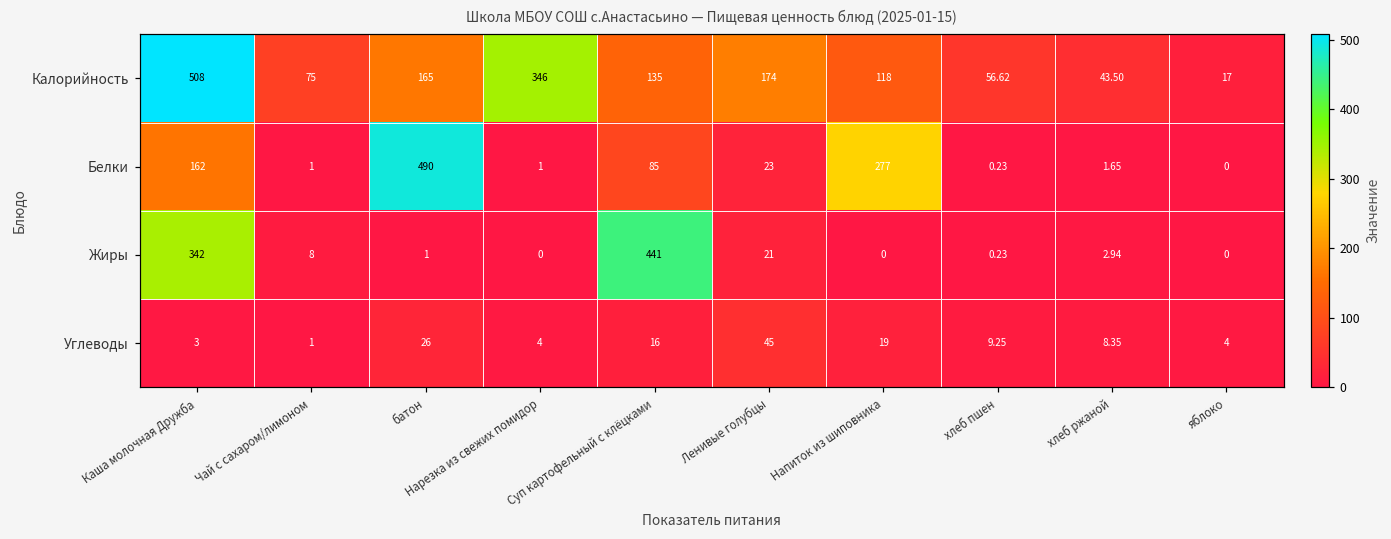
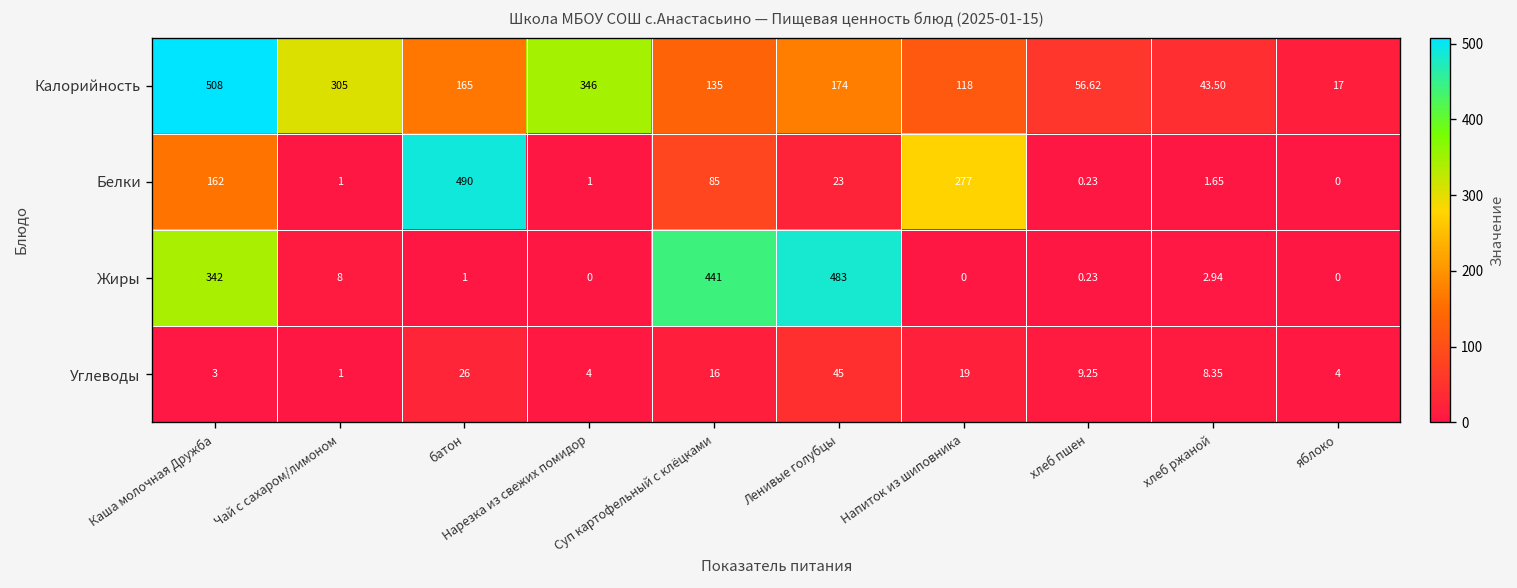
Калорийность, Чай с сахаром/лимоном: 75 -> 305
Жиры, Ленивые голубцы: 21 -> 483
